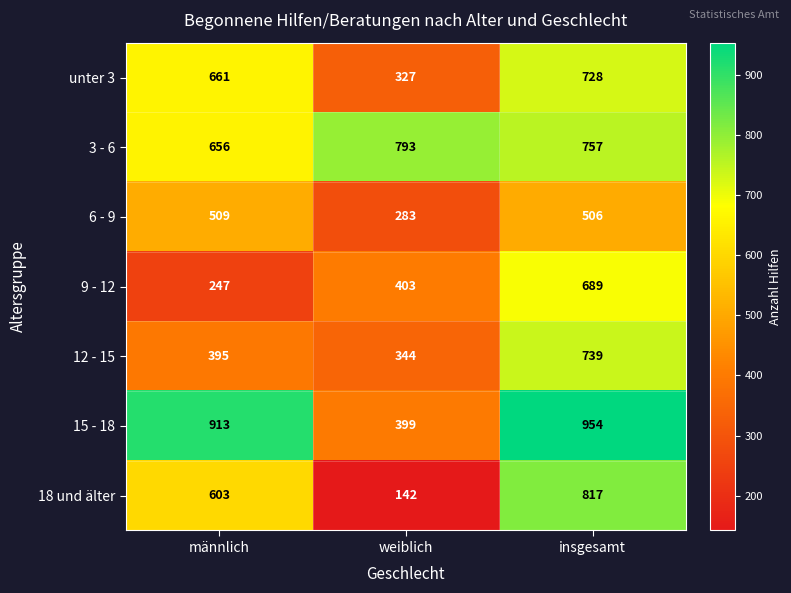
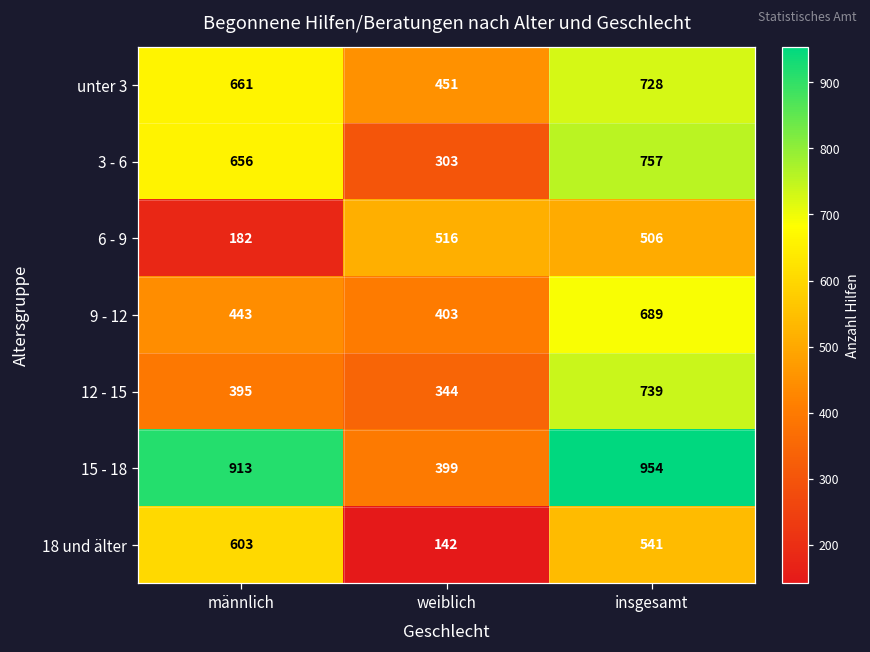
unter 3, weiblich: 327 -> 451
3 - 6, weiblich: 793 -> 303
6 - 9, männlich: 509 -> 182
6 - 9, weiblich: 283 -> 516
9 - 12, männlich: 247 -> 443
18 und älter, insgesamt: 817 -> 541
